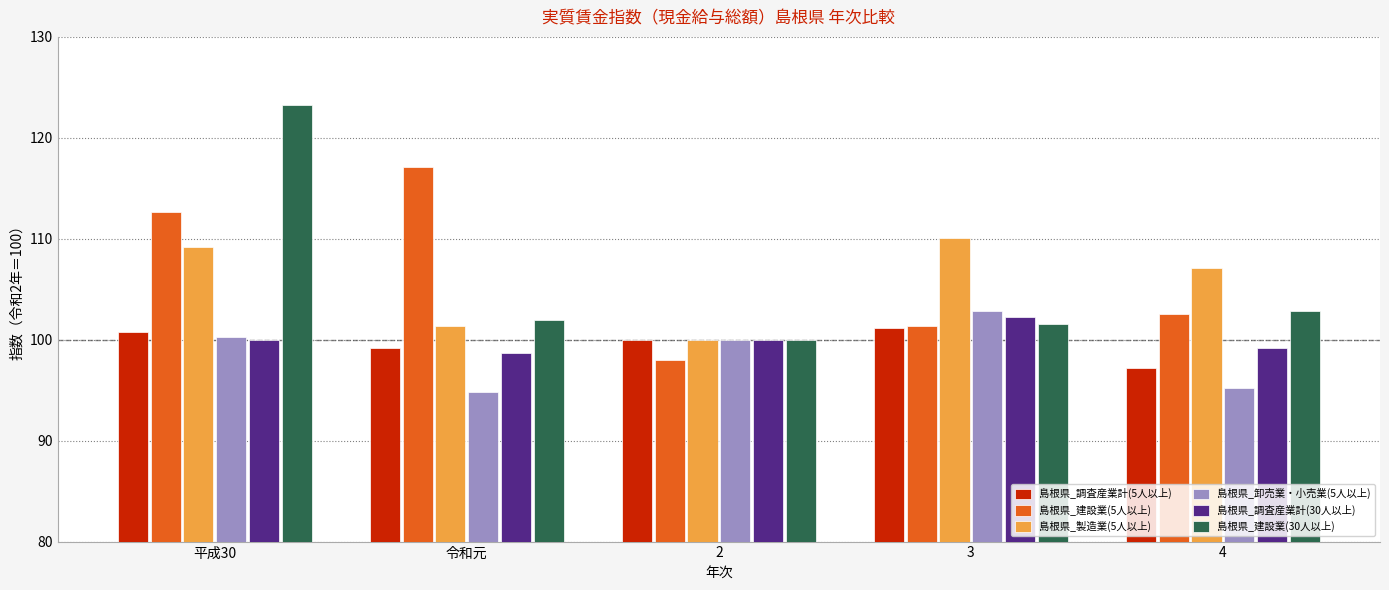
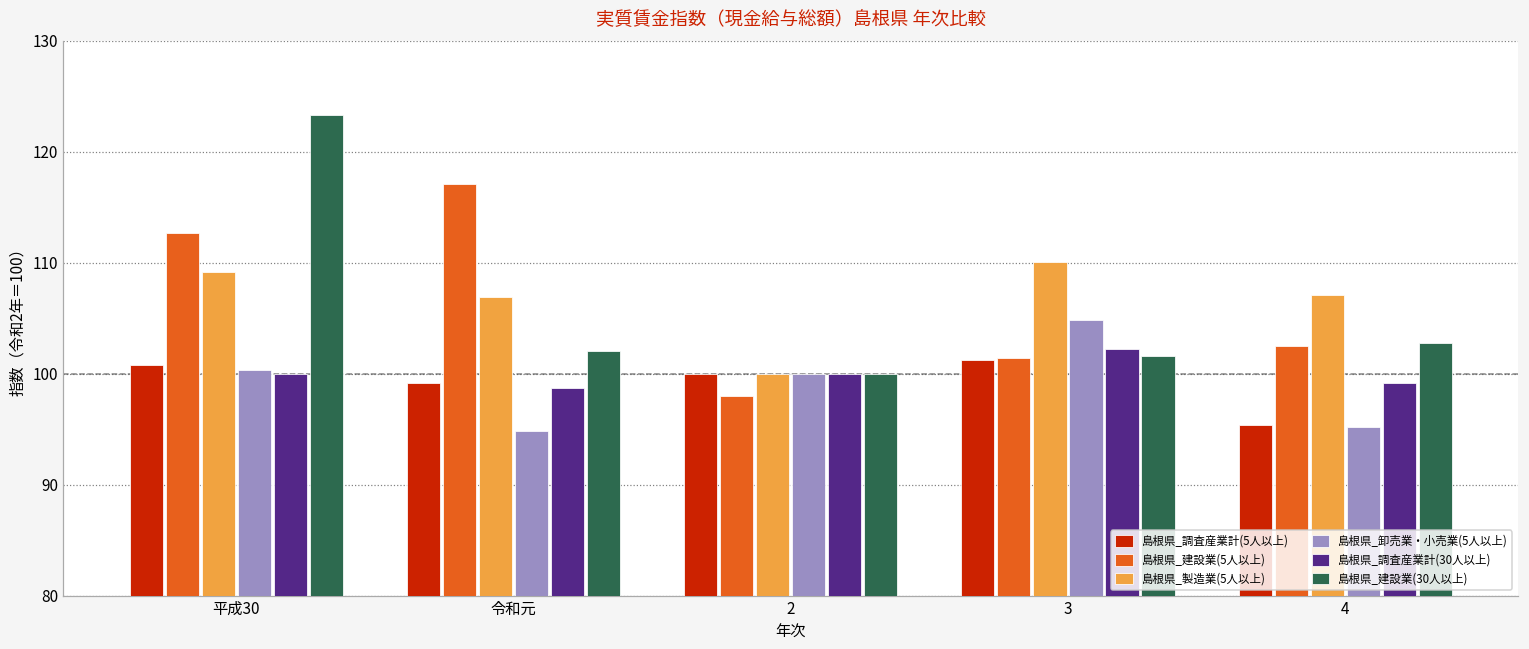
島根県_製造業(5人以上), 令和元: 101.4 -> 106.9
島根県_卸売業・小売業(5人以上), 3: 102.8 -> 104.8
島根県_調査産業計(5人以上), 4: 97.2 -> 95.4
